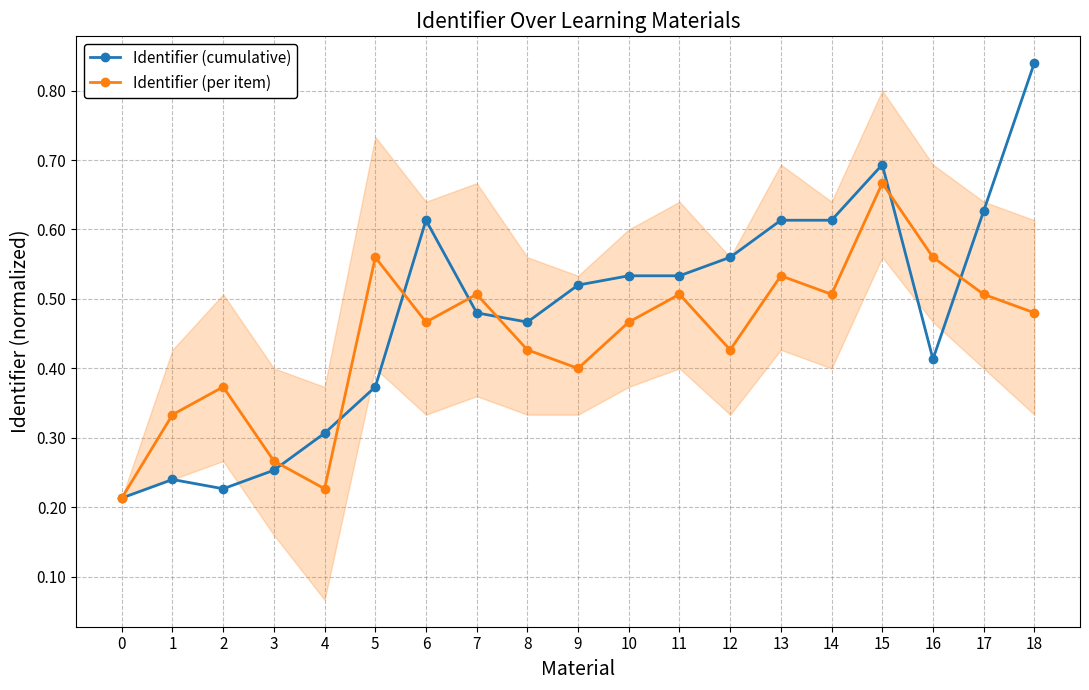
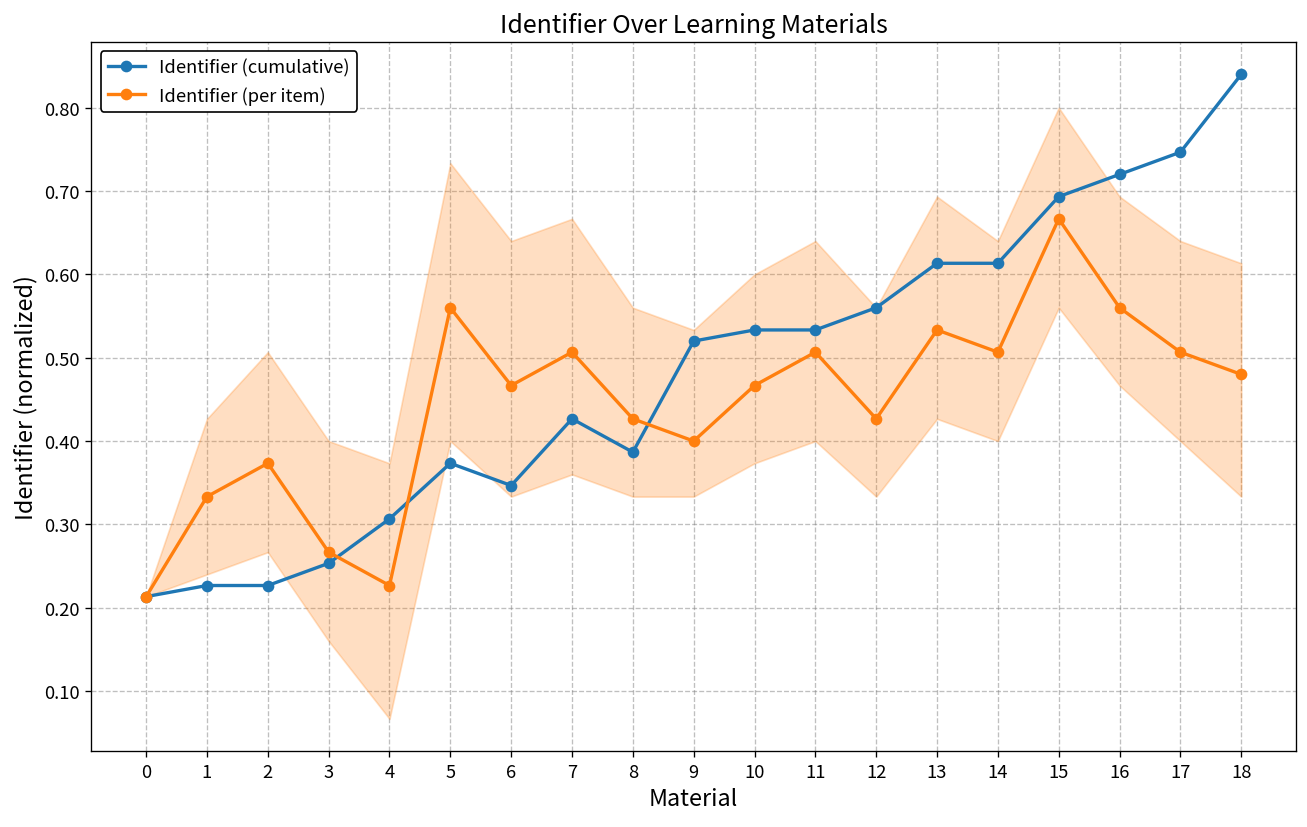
Identifier (cumulative), 1: 0.24 -> 0.23
Identifier (cumulative), 6: 0.61 -> 0.35
Identifier (cumulative), 7: 0.48 -> 0.43
Identifier (cumulative), 8: 0.47 -> 0.39
Identifier (cumulative), 16: 0.41 -> 0.72
Identifier (cumulative), 17: 0.63 -> 0.75
